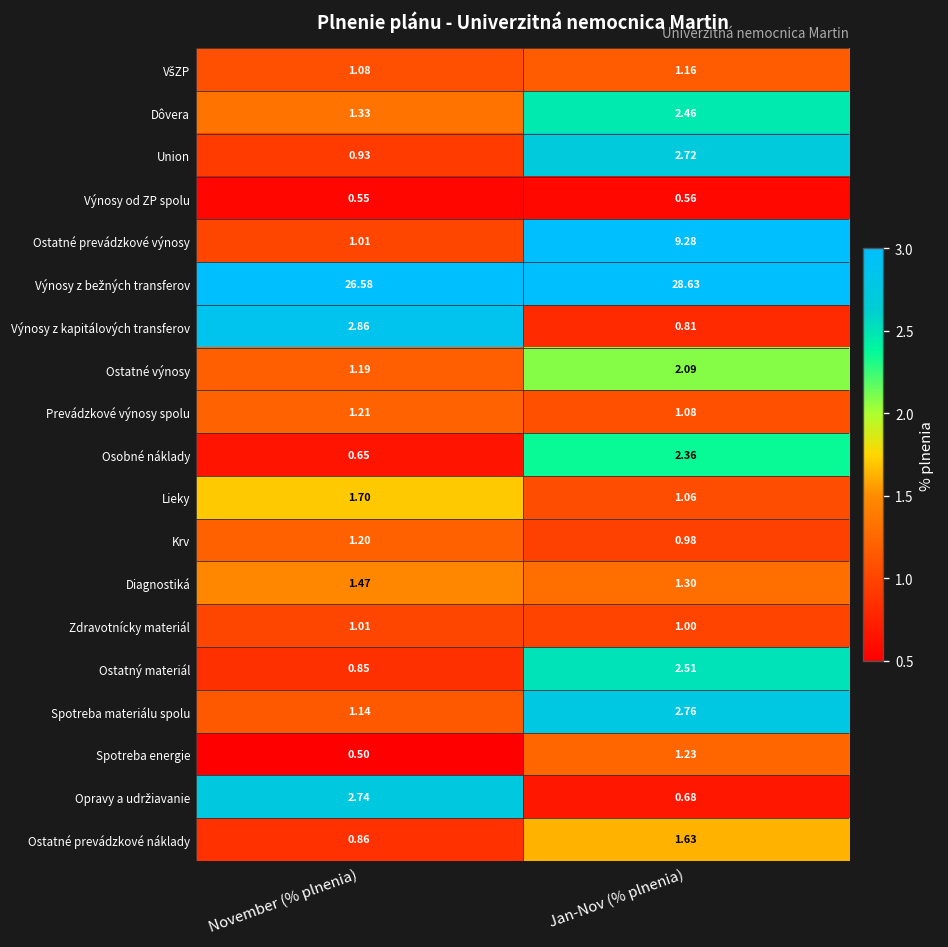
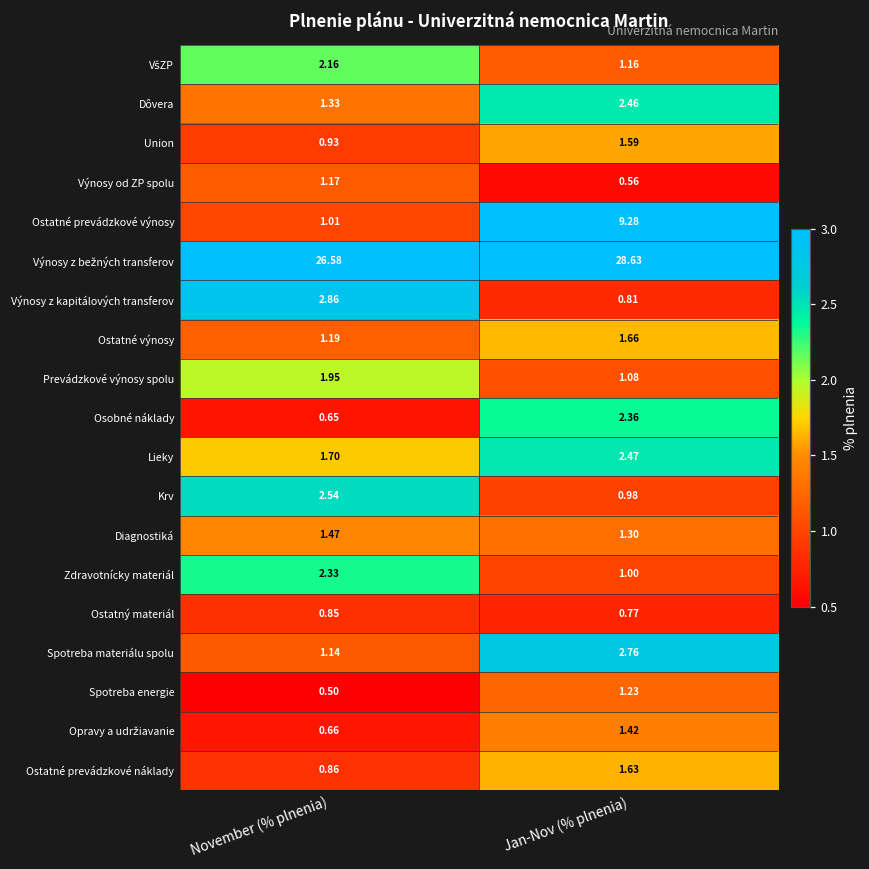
VšZP, November (% plnenia): 1.08 -> 2.16
Union, Jan-Nov (% plnenia): 2.72 -> 1.59
Výnosy od ZP spolu, November (% plnenia): 0.55 -> 1.17
Ostatné výnosy, Jan-Nov (% plnenia): 2.09 -> 1.66
Prevádzkové výnosy spolu, November (% plnenia): 1.21 -> 1.95
Lieky, Jan-Nov (% plnenia): 1.06 -> 2.47
Krv, November (% plnenia): 1.20 -> 2.54
Zdravotnícky materiál, November (% plnenia): 1.01 -> 2.33
Ostatný materiál, Jan-Nov (% plnenia): 2.51 -> 0.77
Opravy a udržiavanie, November (% plnenia): 2.74 -> 0.66
Opravy a udržiavanie, Jan-Nov (% plnenia): 0.68 -> 1.42
